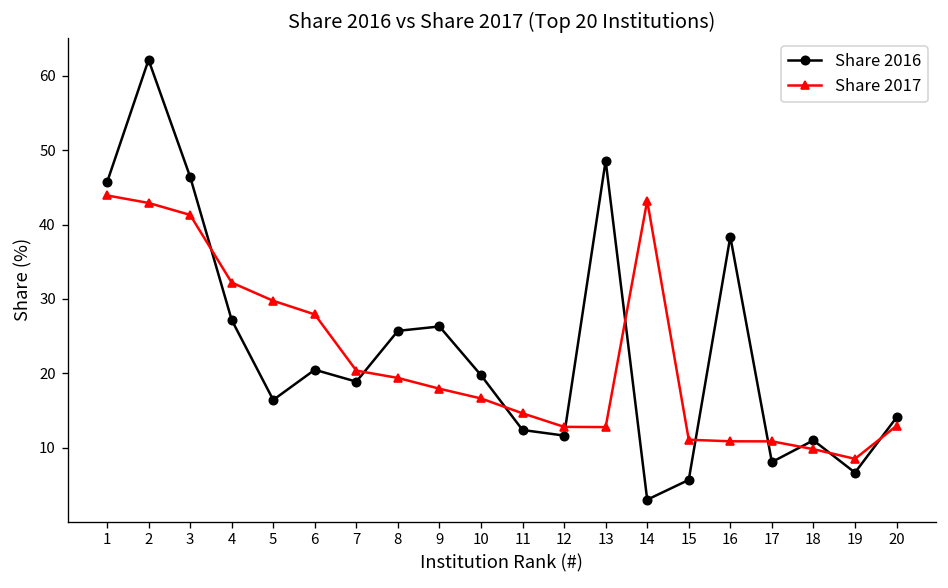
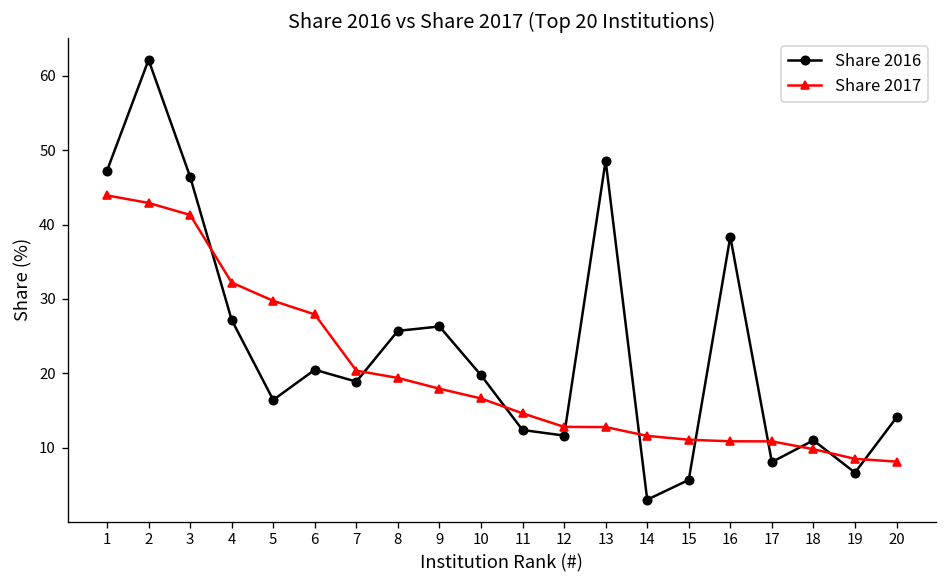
Share 2016, 1: 46 -> 47
Share 2017, 14: 43 -> 12
Share 2017, 20: 13 -> 8
